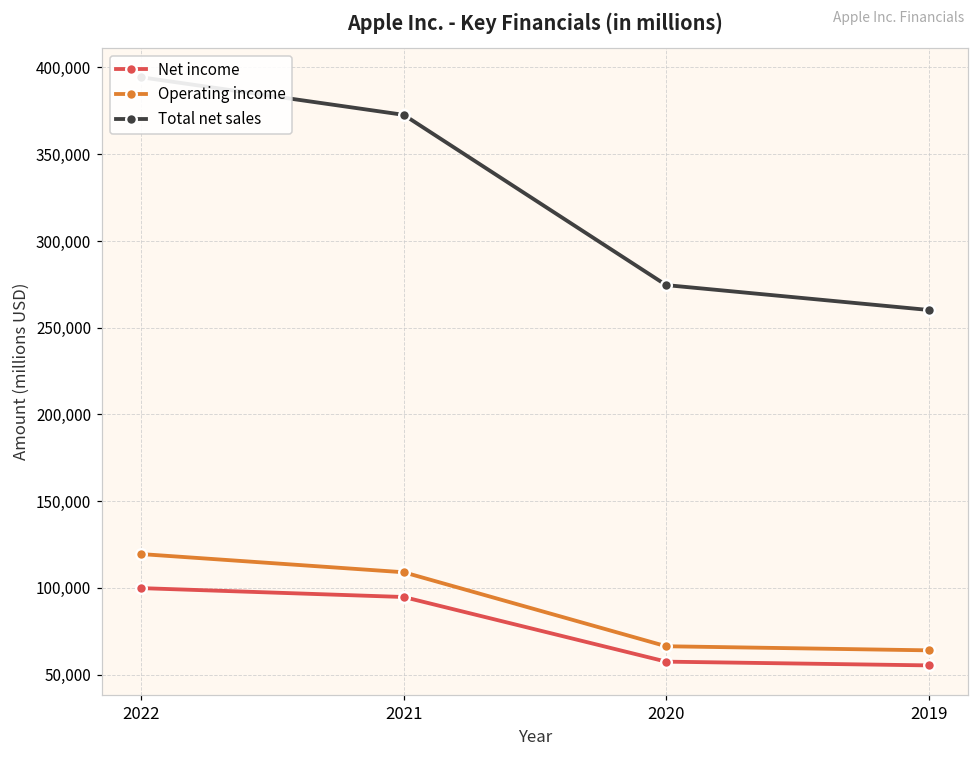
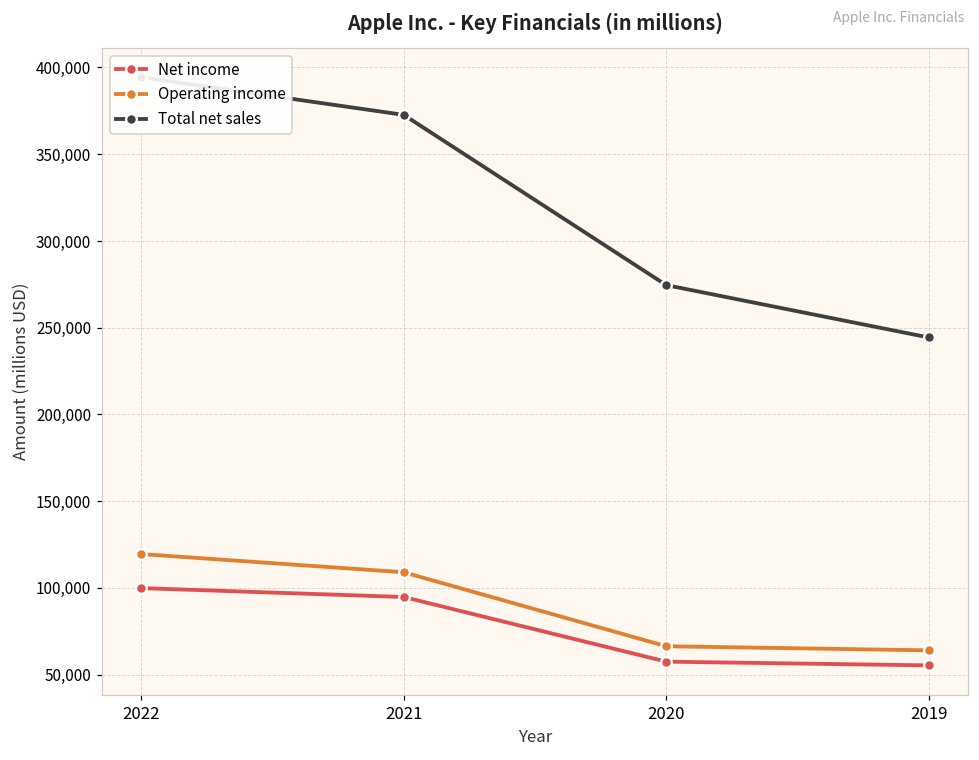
Total net sales, 2019: 260,000 -> 244,000
